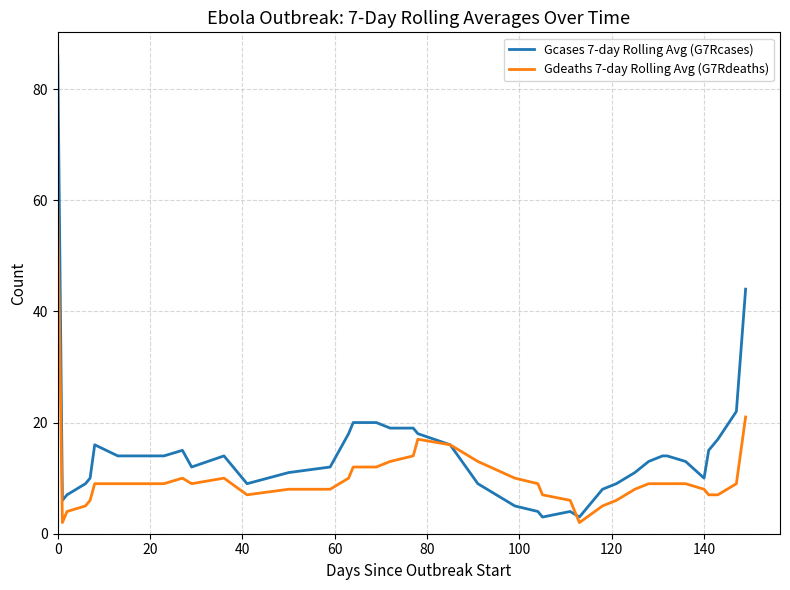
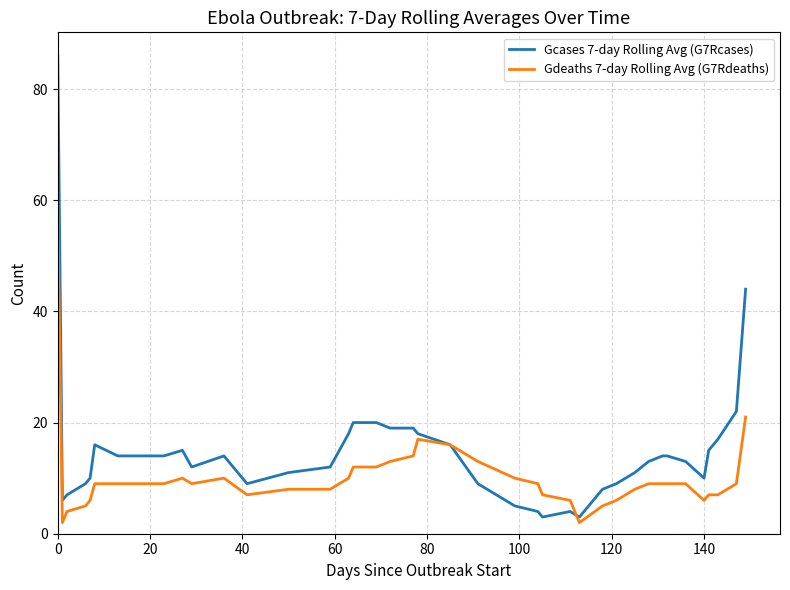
Gdeaths 7-day Rolling Avg (G7Rdeaths), 140: 8 -> 6
